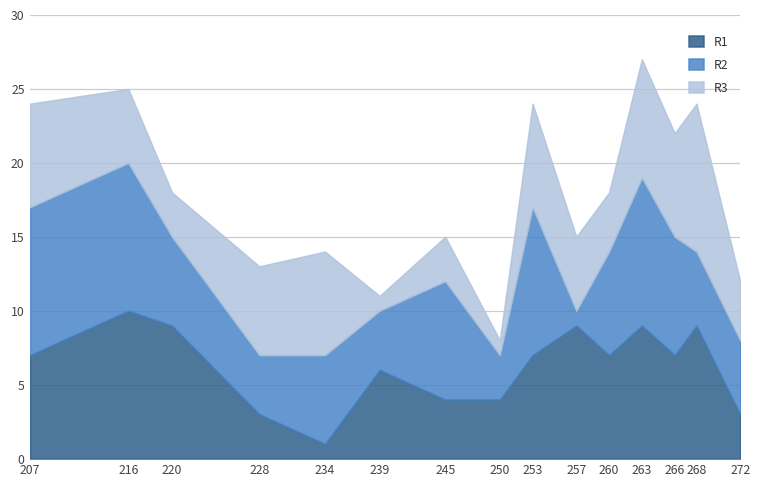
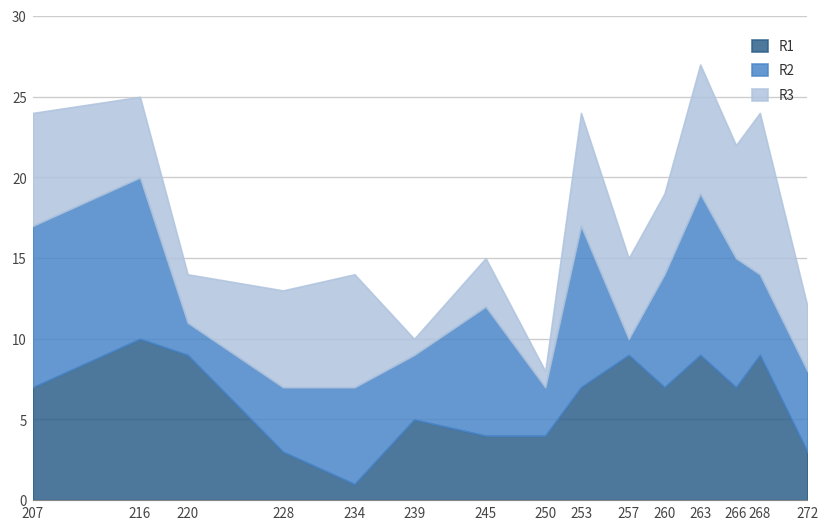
R2, 220: 6 -> 2
R1, 239: 6 -> 5
R3, 260: 4 -> 5
